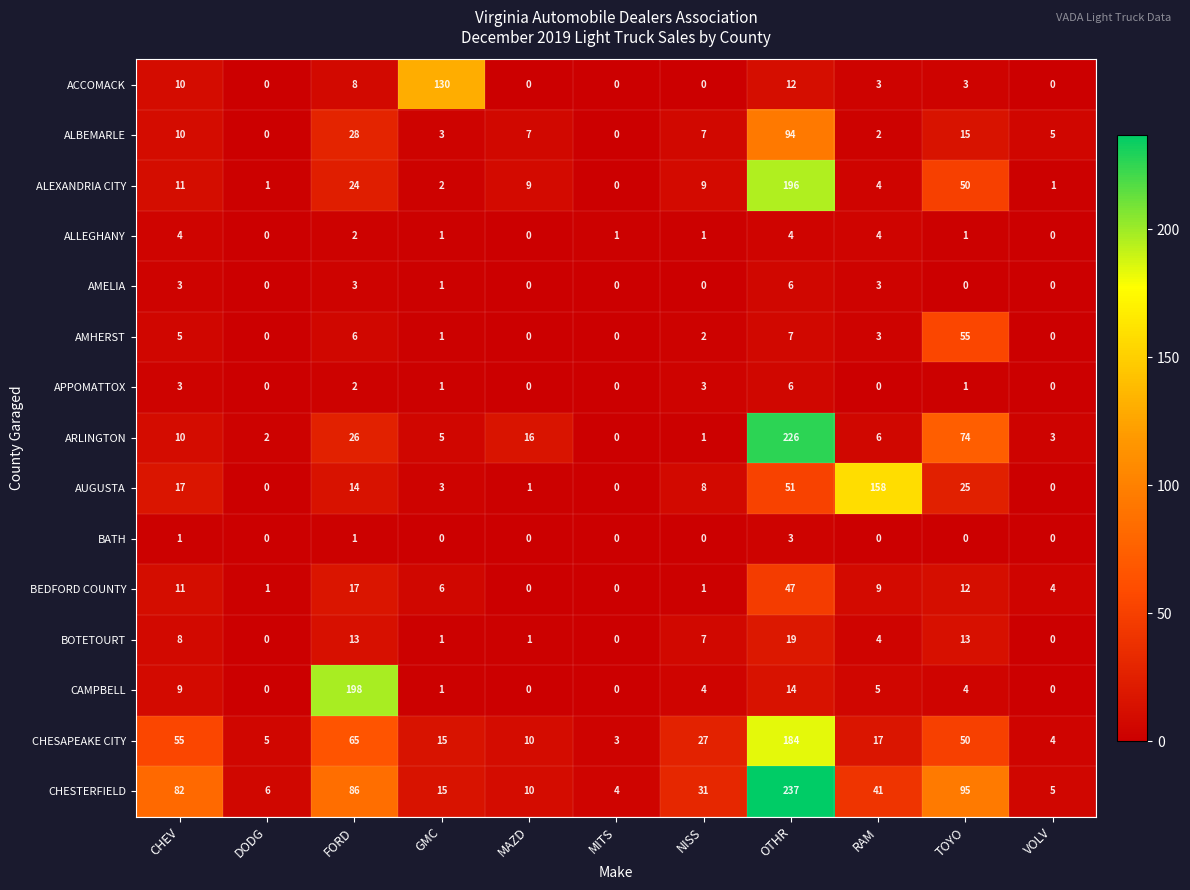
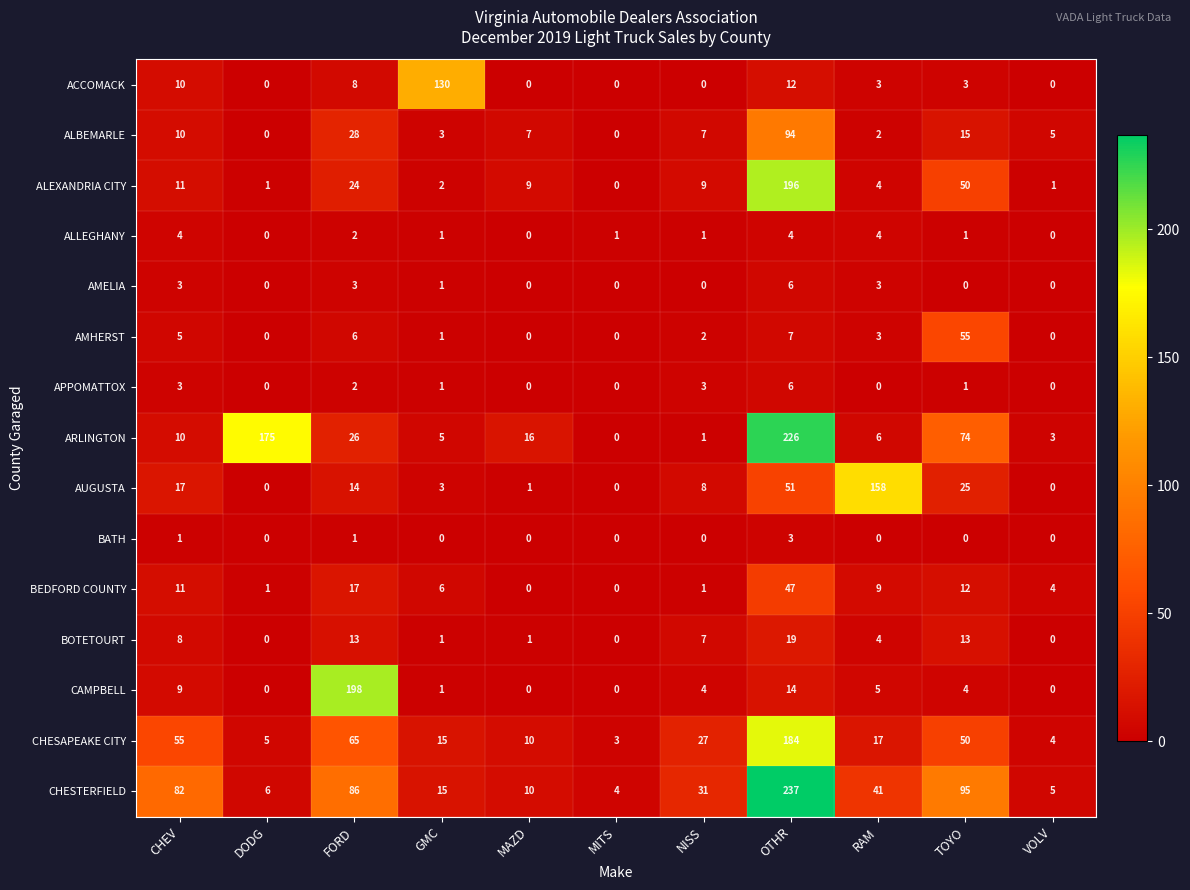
ARLINGTON, DODG: 2 -> 175
